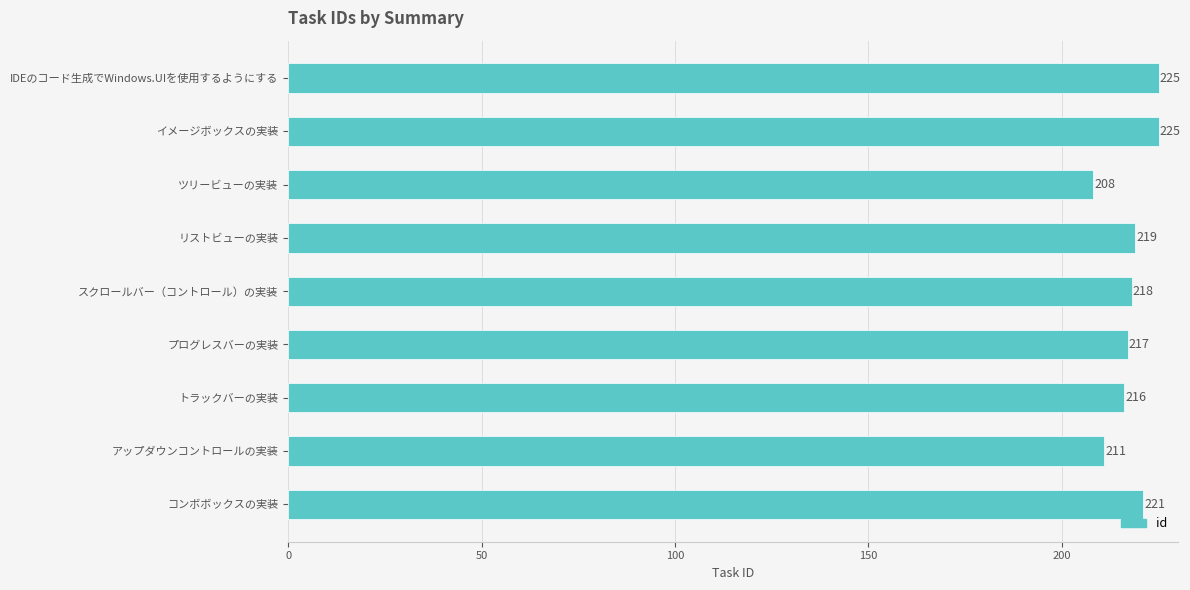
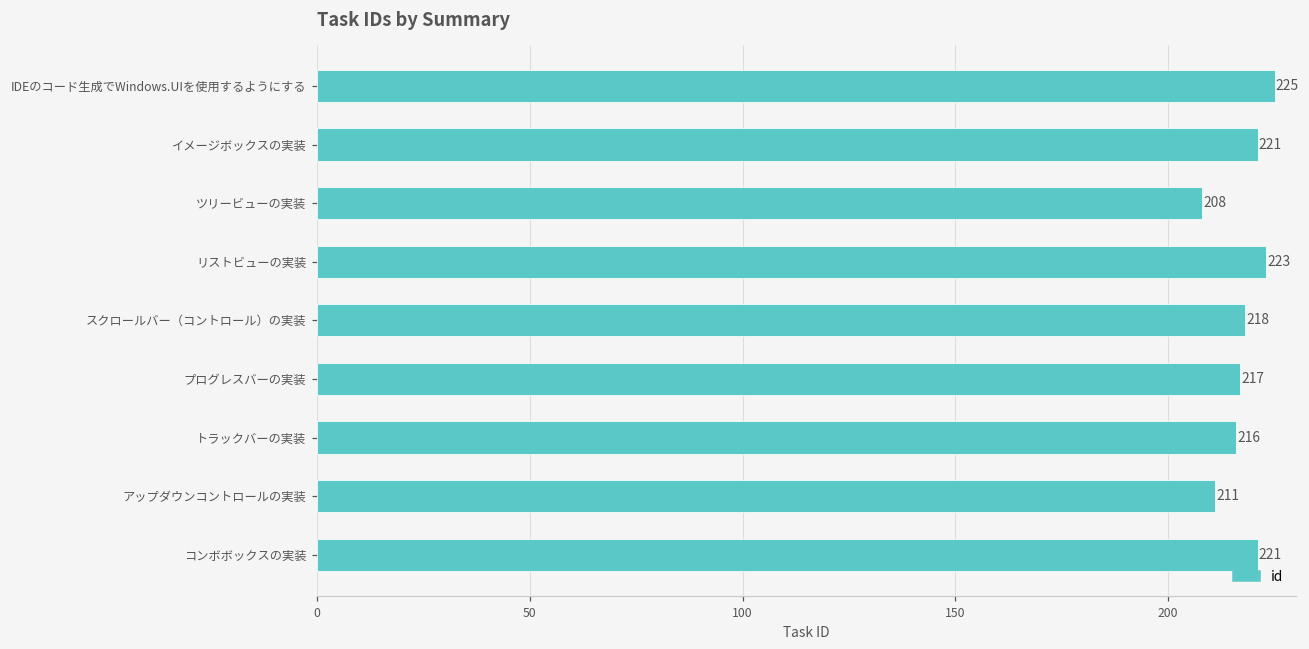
イメージボックスの実装: 225 -> 221
リストビューの実装: 219 -> 223
